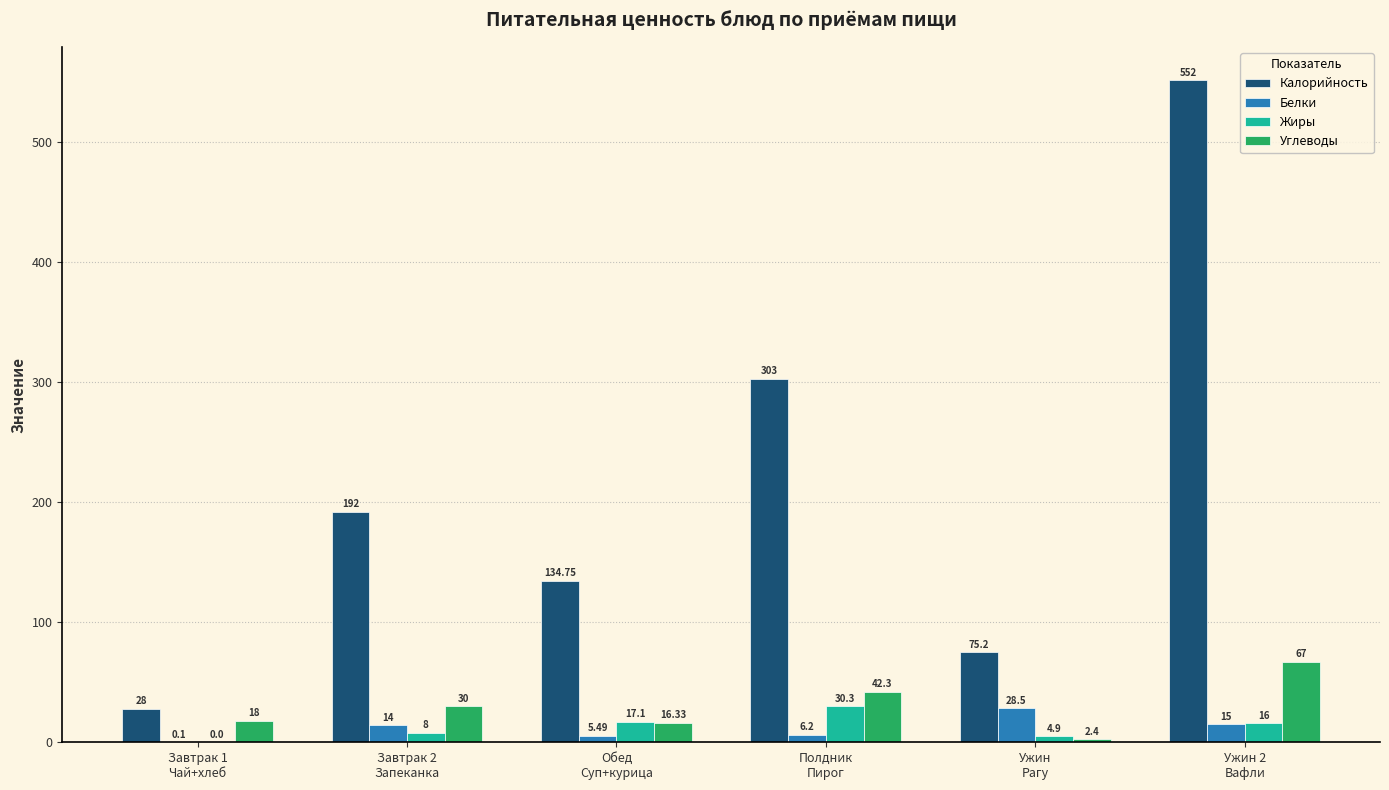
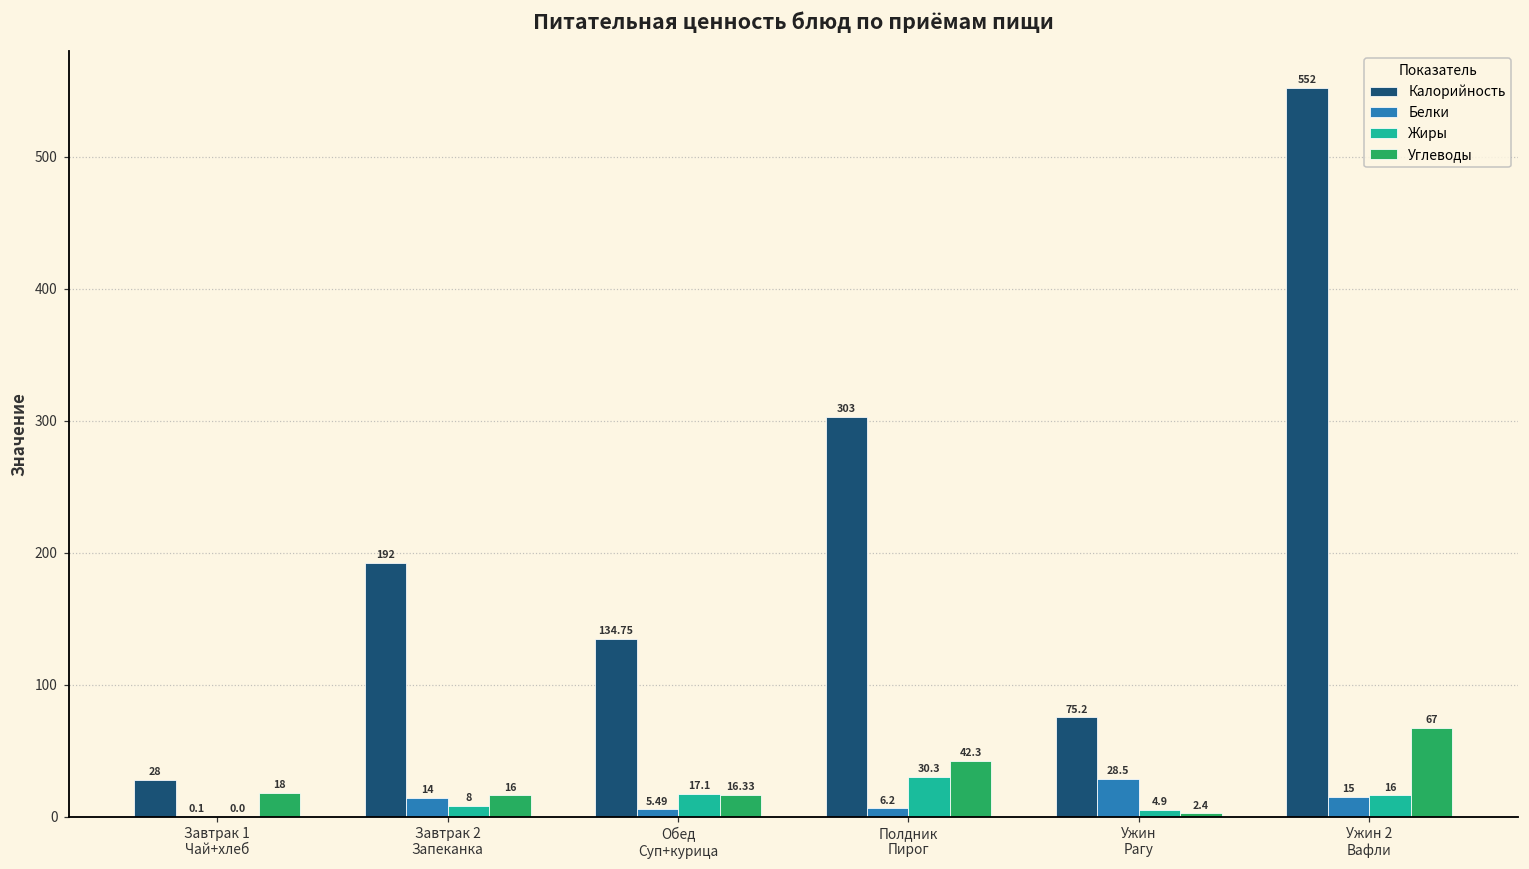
Углеводы, Завтрак 2 Запеканка: 30 -> 16
